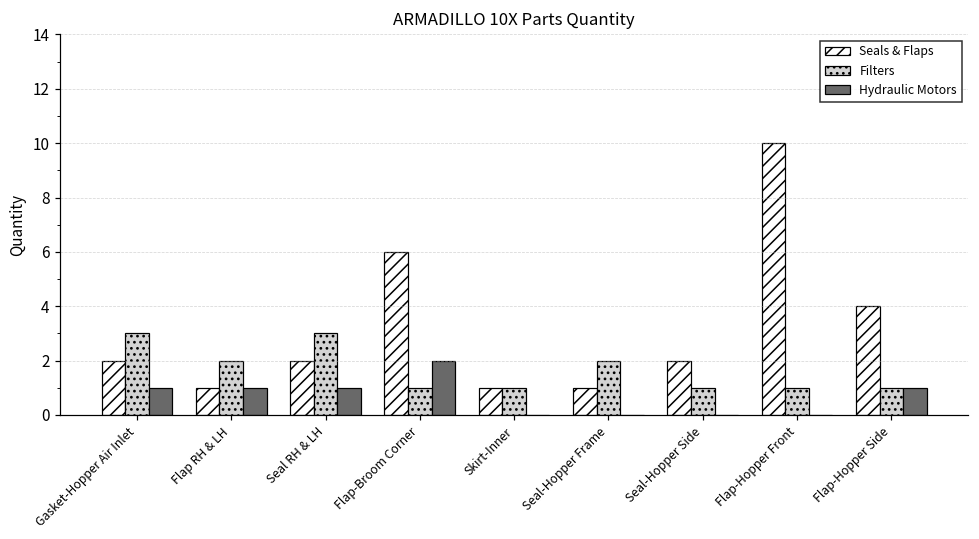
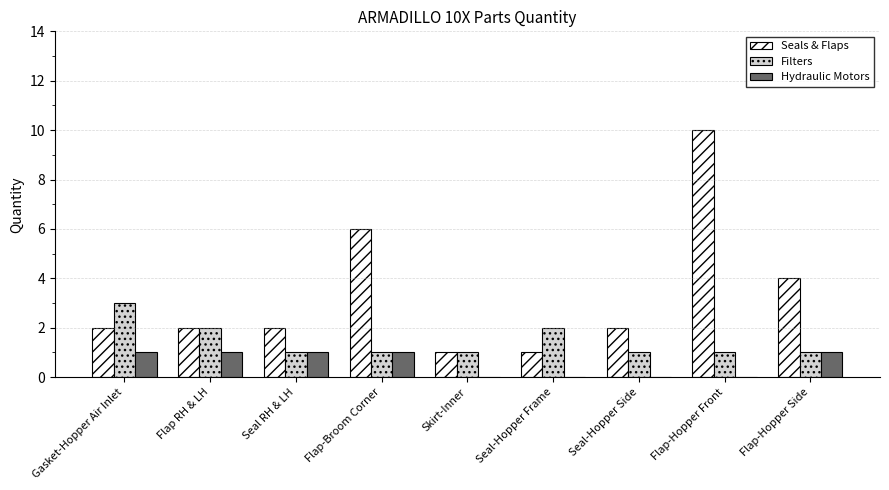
Seals & Flaps, Flap RH & LH: 1 -> 2
Filters, Seal RH & LH: 3 -> 1
Hydraulic Motors, Flap-Broom Corner: 2 -> 1
